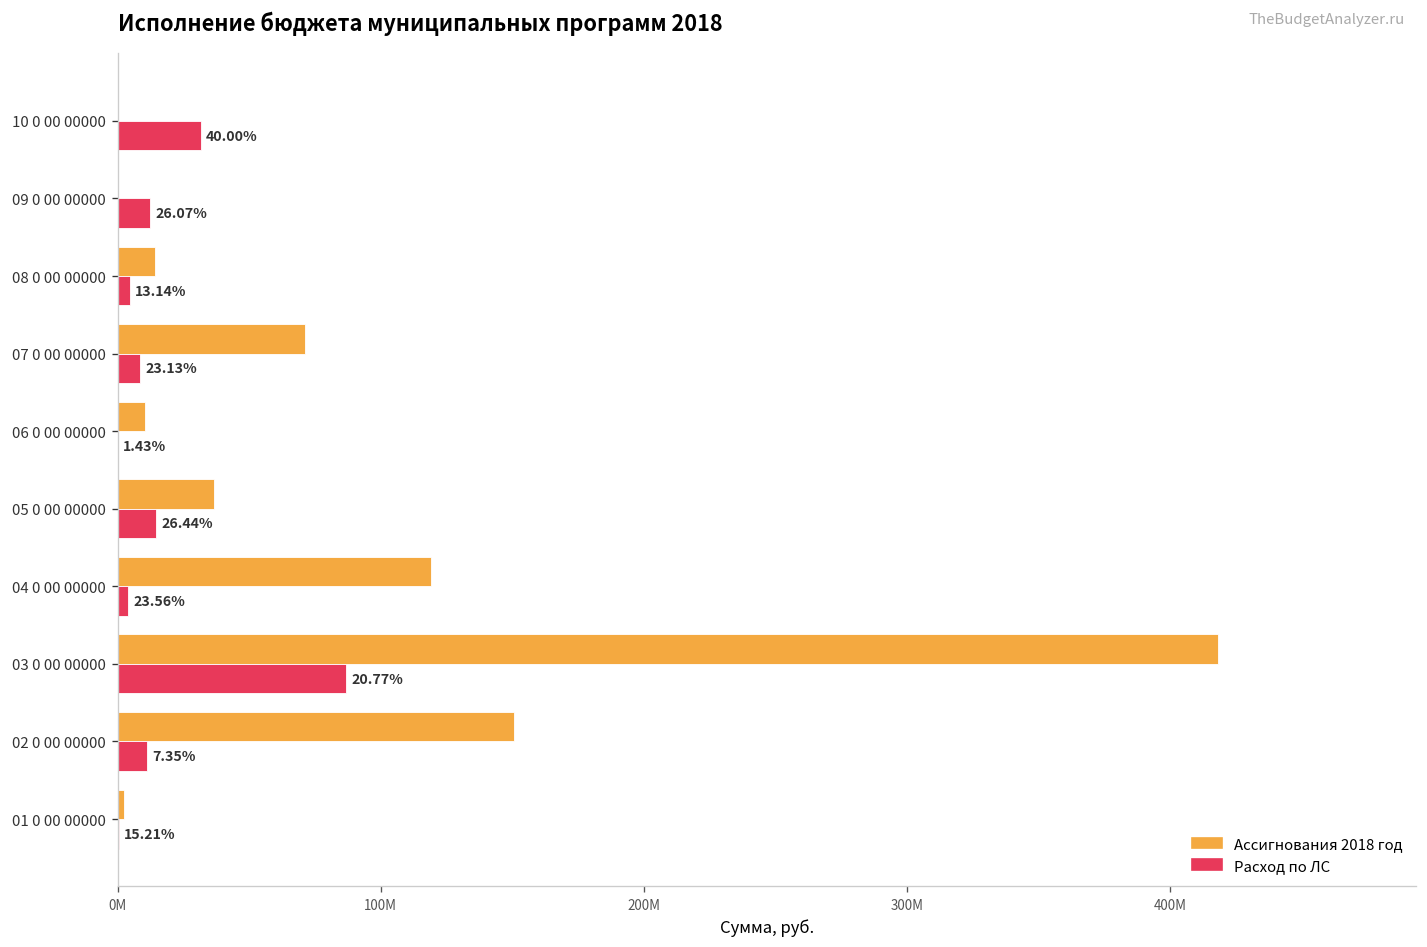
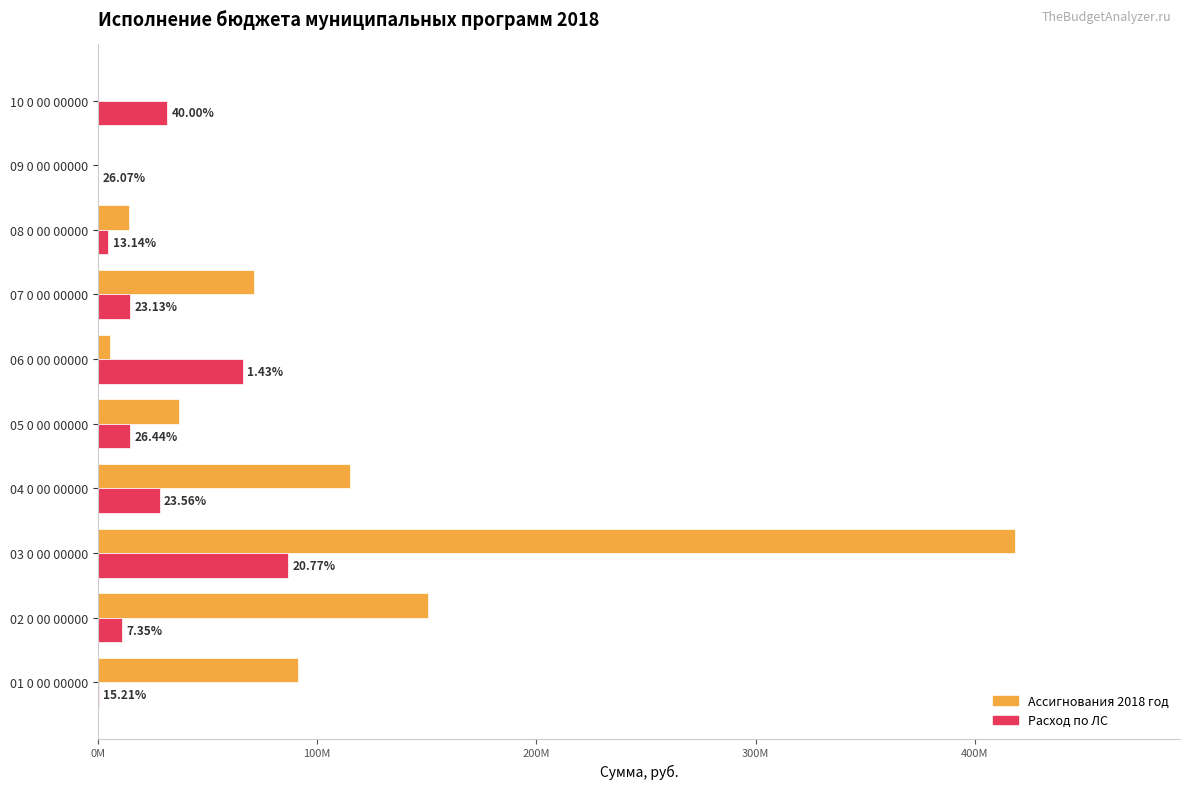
Расход по ЛС, 09 0 00 00000: 12000000 -> 0
Расход по ЛС, 07 0 00 00000: 8000000 -> 15000000
Ассигнования 2018 год, 06 0 00 00000: 10000000 -> 6000000
Расход по ЛС, 06 0 00 00000: 0 -> 66000000
Ассигнования 2018 год, 04 0 00 00000: 119000000 -> 115000000
Расход по ЛС, 04 0 00 00000: 4000000 -> 28000000
Ассигнования 2018 год, 01 0 00 00000: 2000000 -> 91000000
